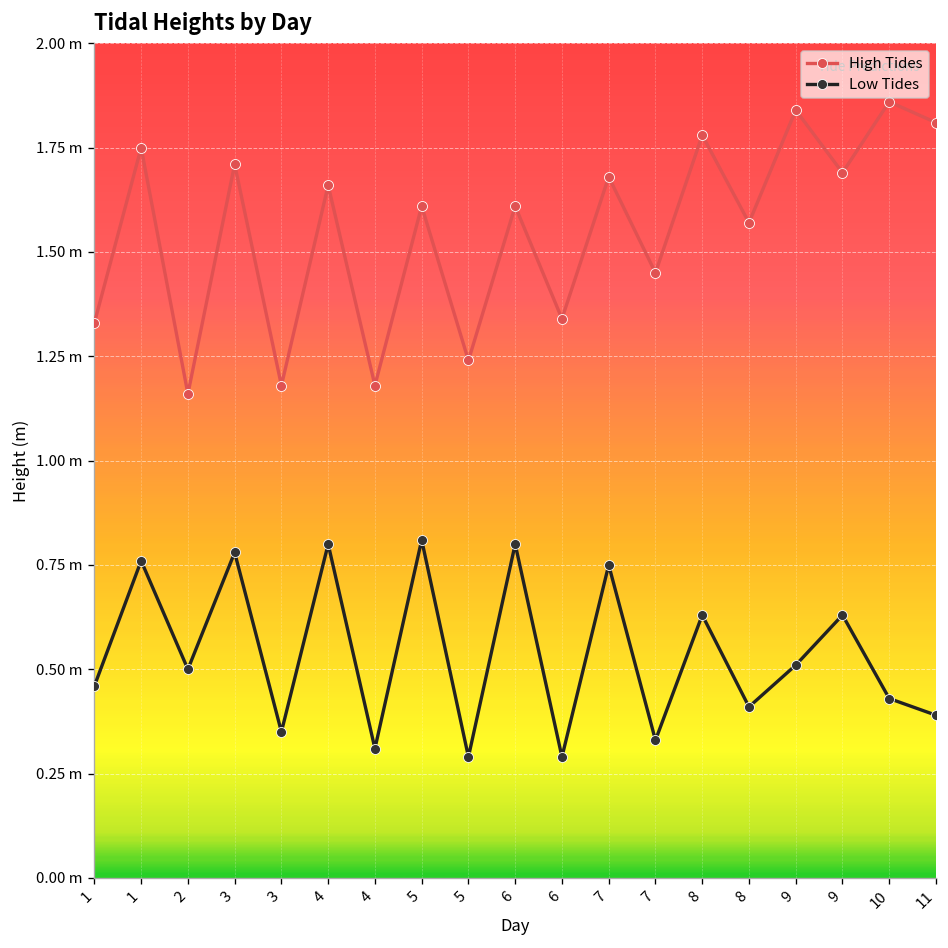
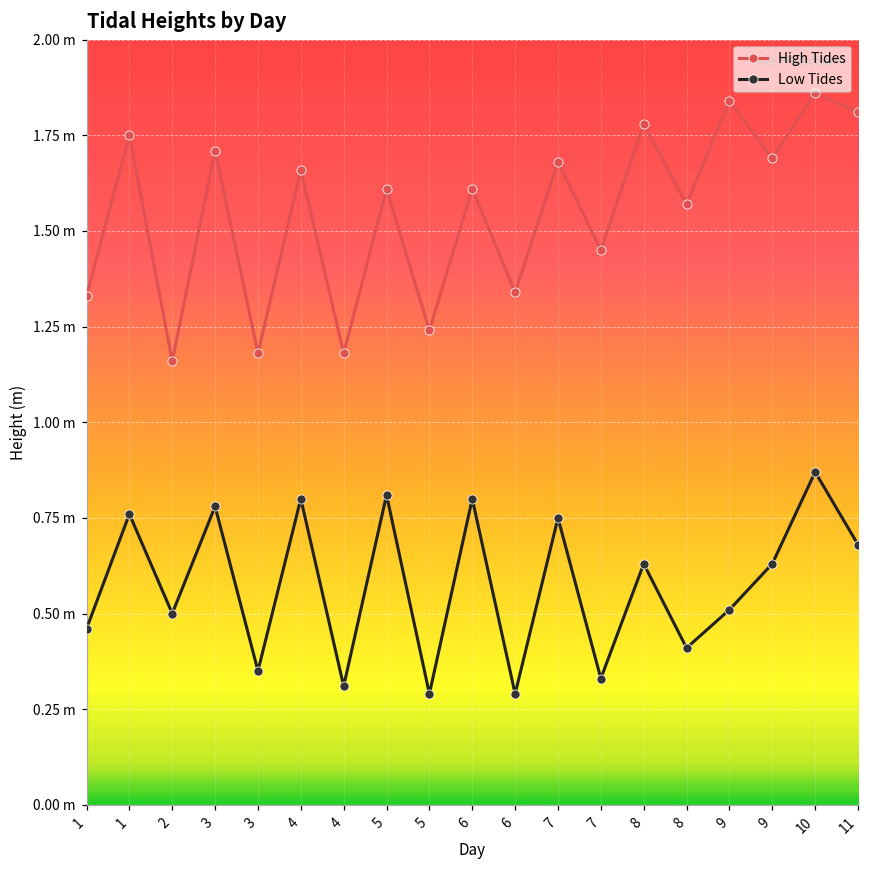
Low Tides, 10: 0.43 m -> 0.87 m
Low Tides, 11: 0.39 m -> 0.68 m
